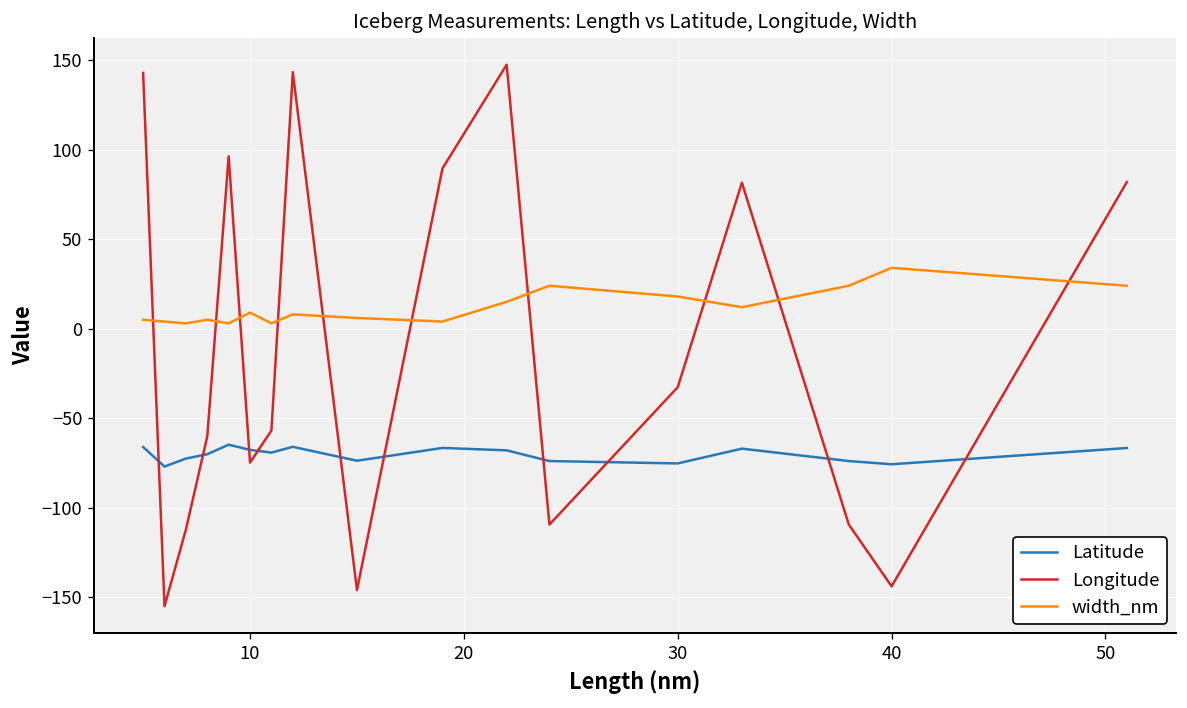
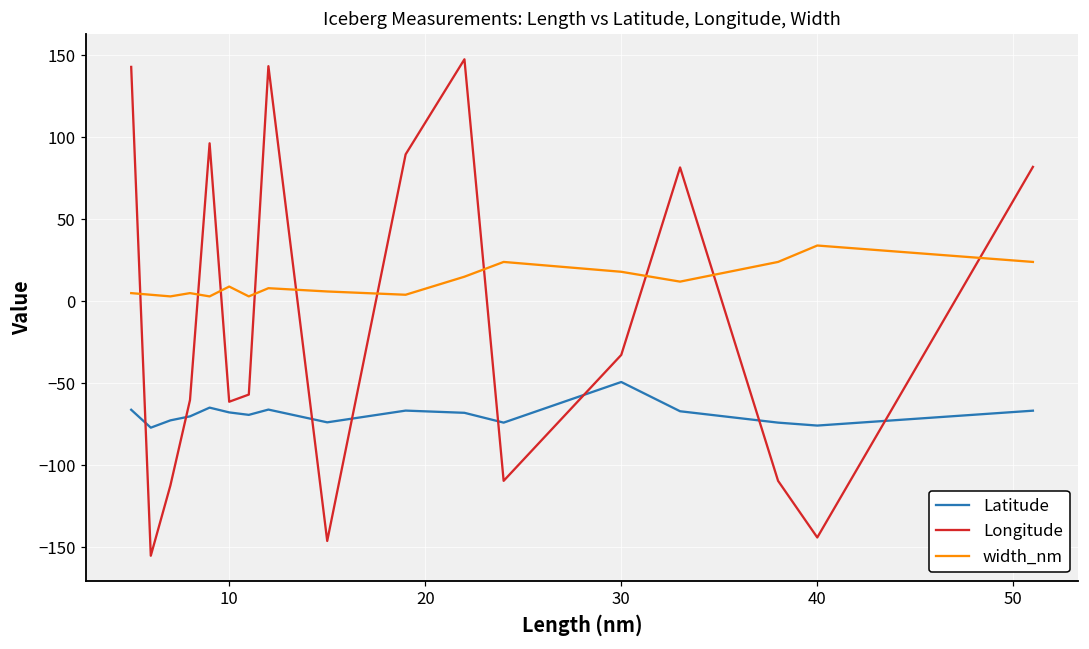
Longitude, 10: -75 -> -61
Latitude, 30: -75 -> -49
